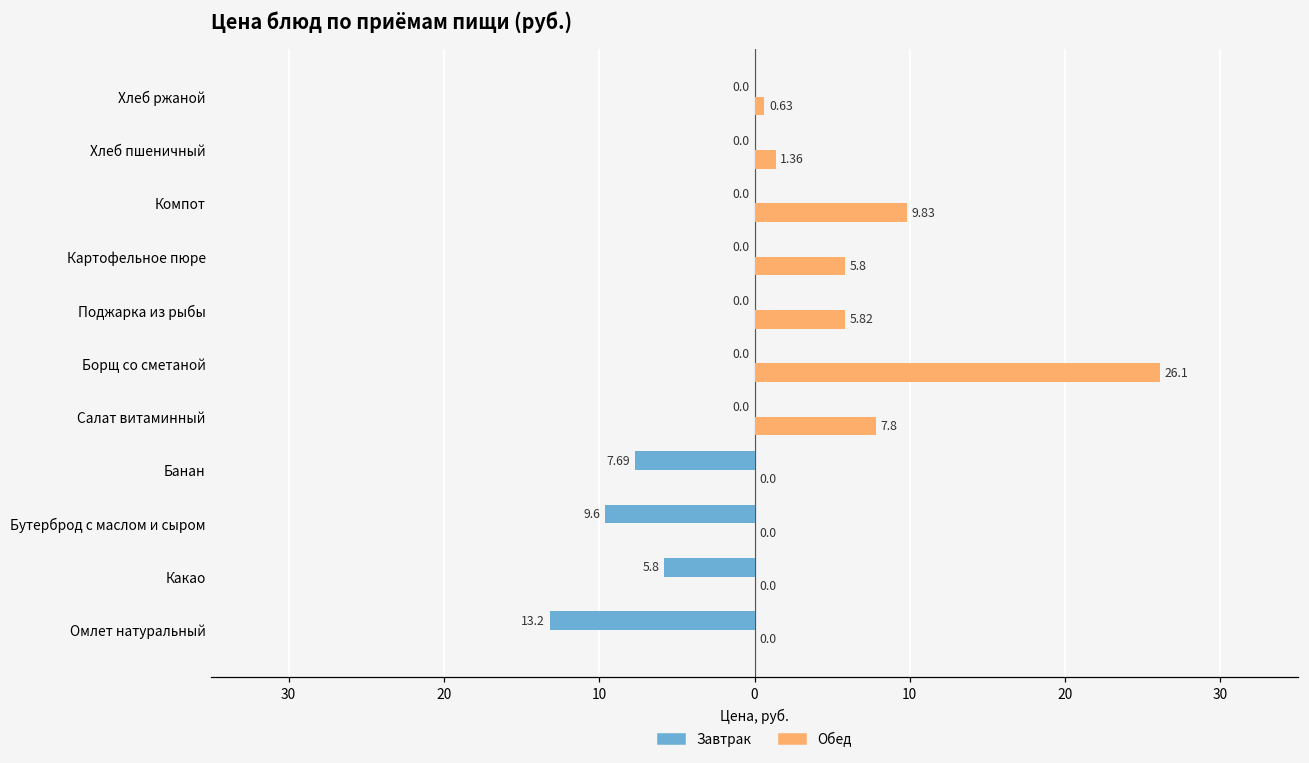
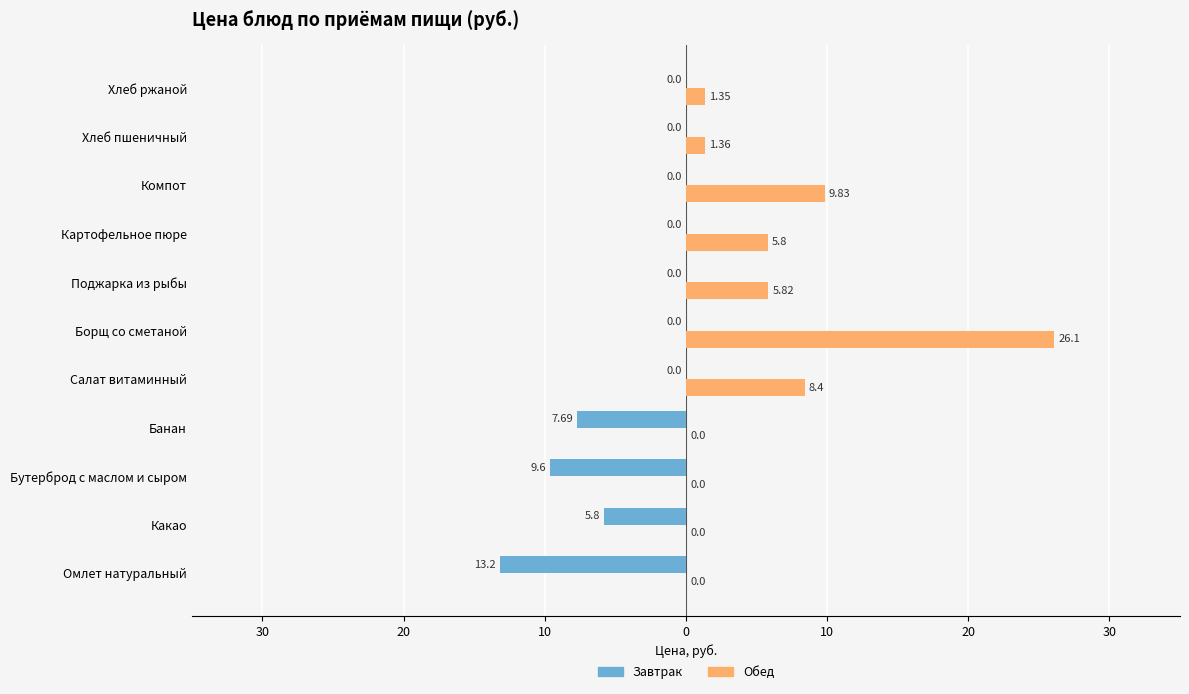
Обед, Хлеб ржаной: 0.63 -> 1.35
Обед, Салат витаминный: 7.8 -> 8.4
